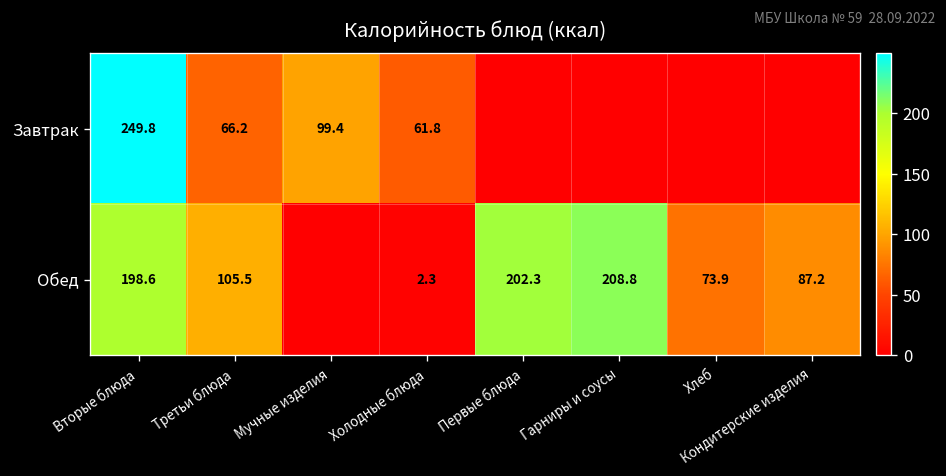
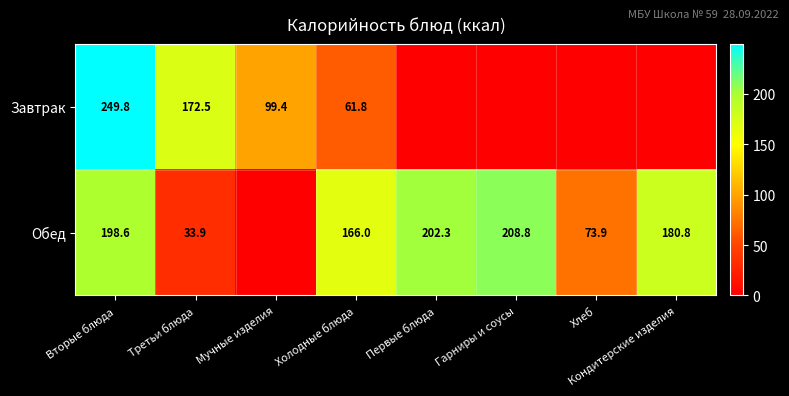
Завтрак, Третьи блюда: 66.2 -> 172.5
Обед, Третьи блюда: 105.5 -> 33.9
Обед, Холодные блюда: 2.3 -> 166.0
Обед, Кондитерские изделия: 87.2 -> 180.8
